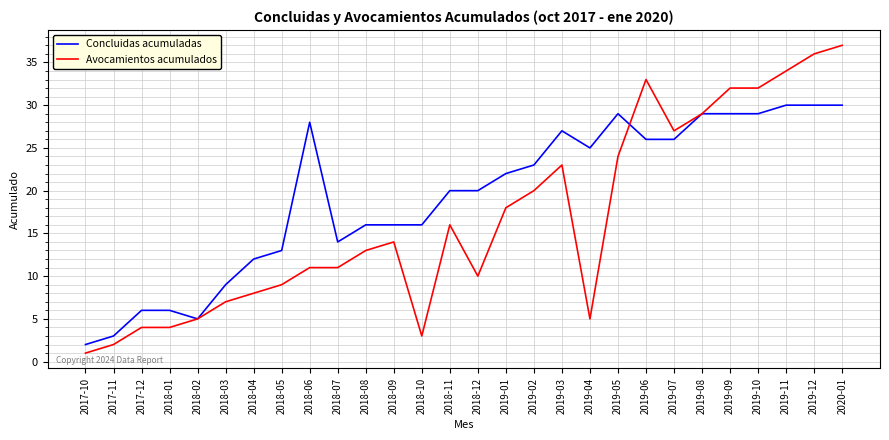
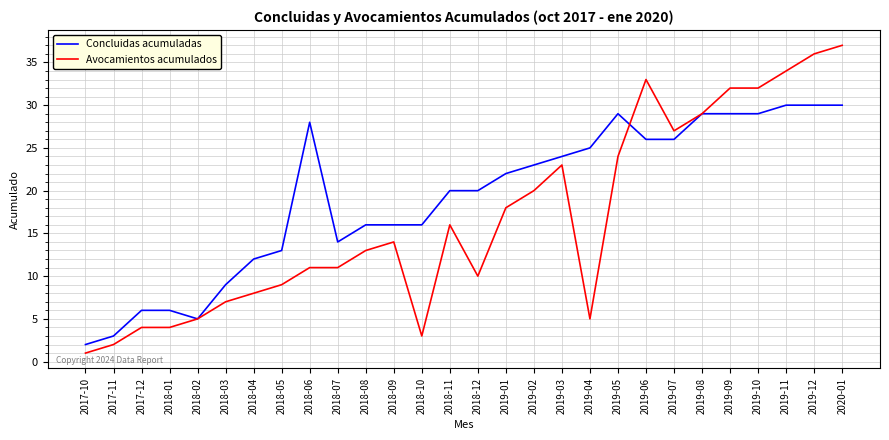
Concluidas acumuladas, 2019-03: 27 -> 24
